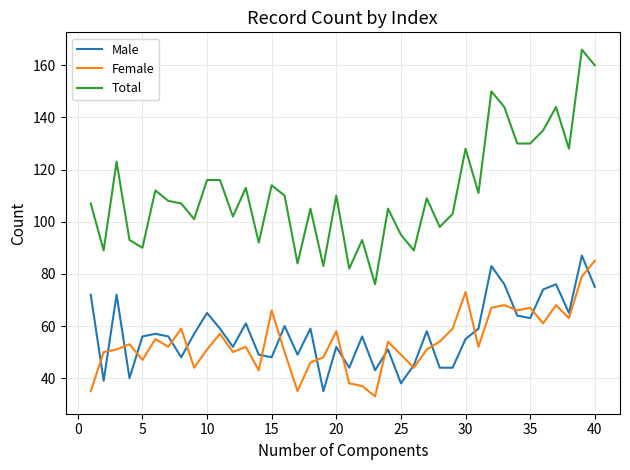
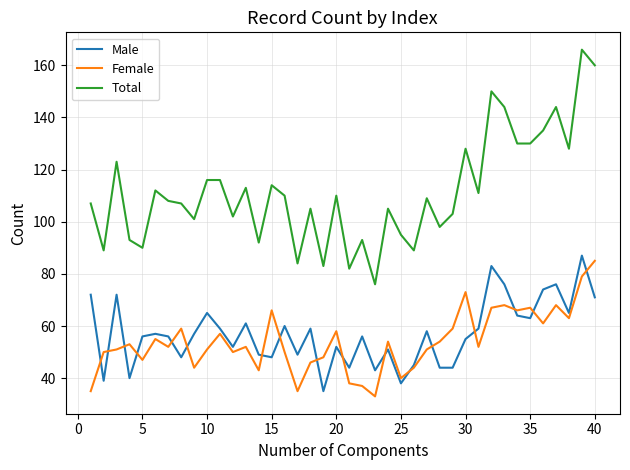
Female, 25: 49 -> 40
Male, 40: 75 -> 71
